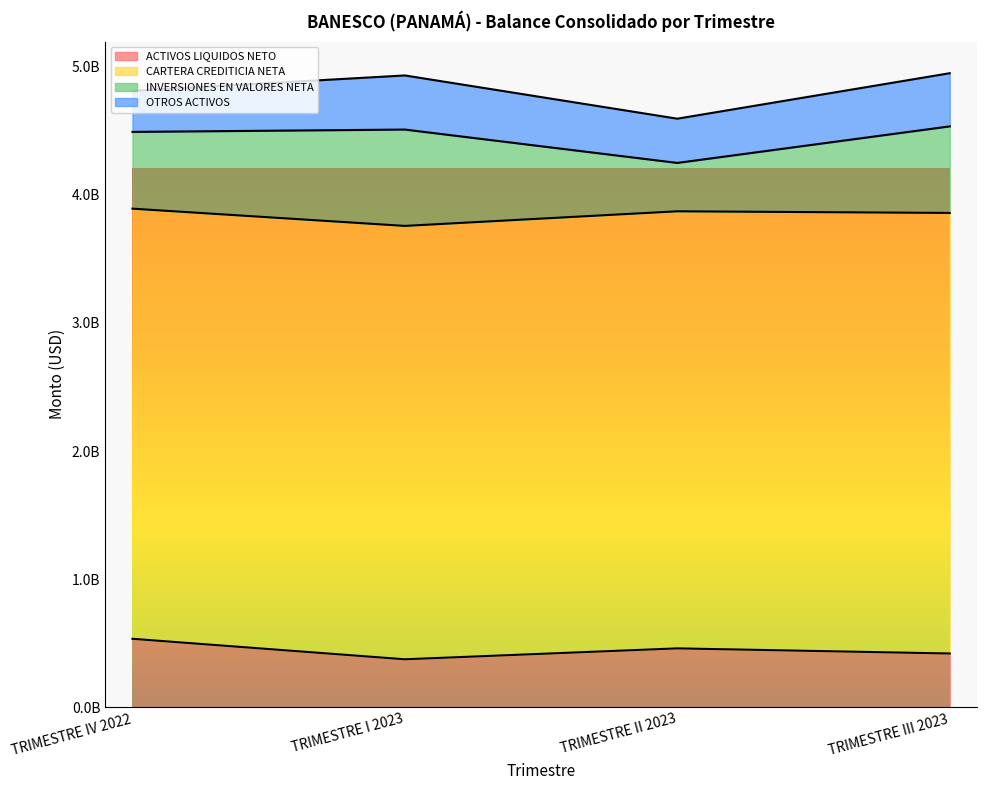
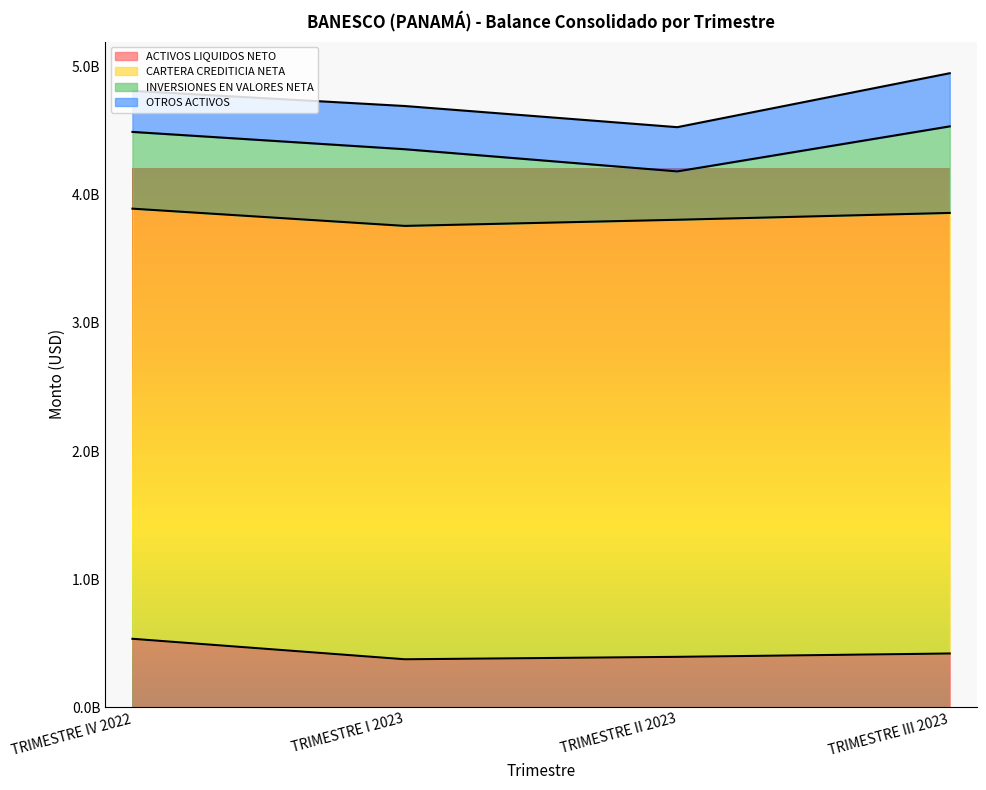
INVERSIONES EN VALORES NETA, TRIMESTRE I 2023: 750000000 -> 600000000
OTROS ACTIVOS, TRIMESTRE I 2023: 420000000 -> 340000000
ACTIVOS LIQUIDOS NETO, TRIMESTRE II 2023: 460000000 -> 390000000
